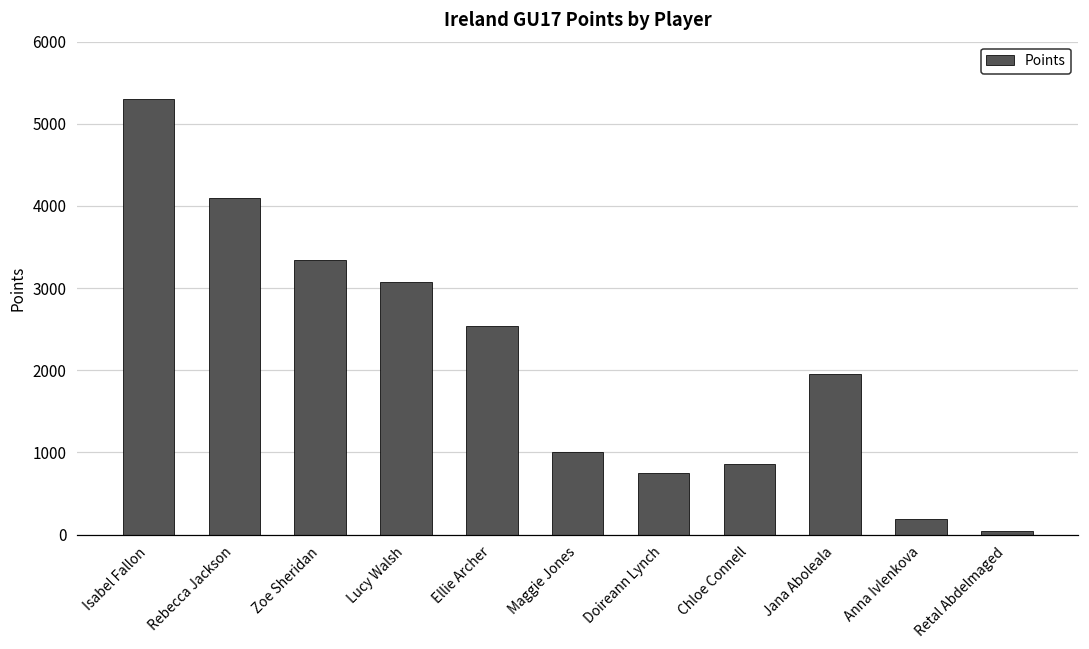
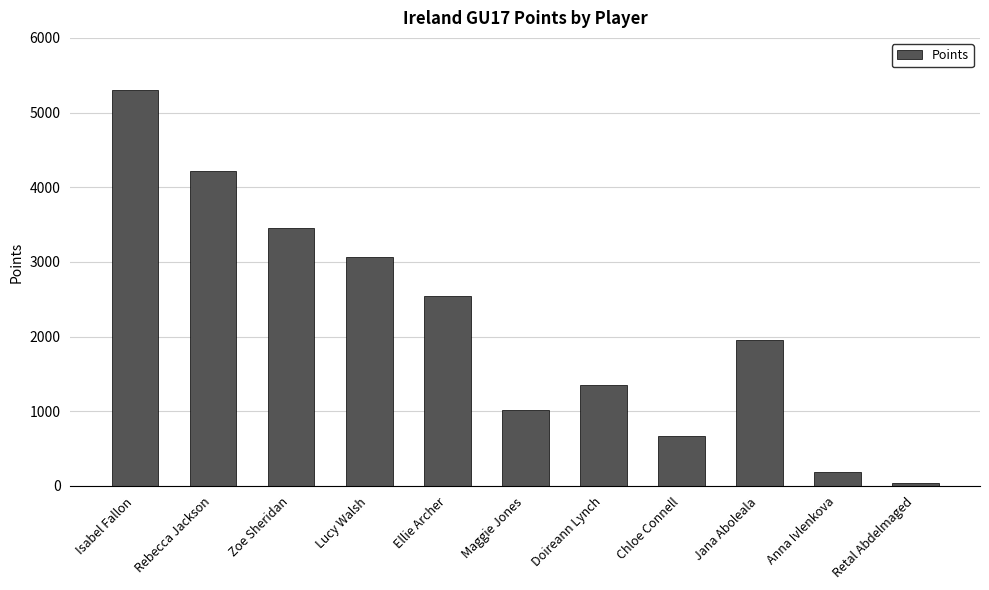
Rebecca Jackson: 4100 -> 4200
Zoe Sheridan: 3300 -> 3500
Doireann Lynch: 800 -> 1400
Chloe Connell: 900 -> 700
